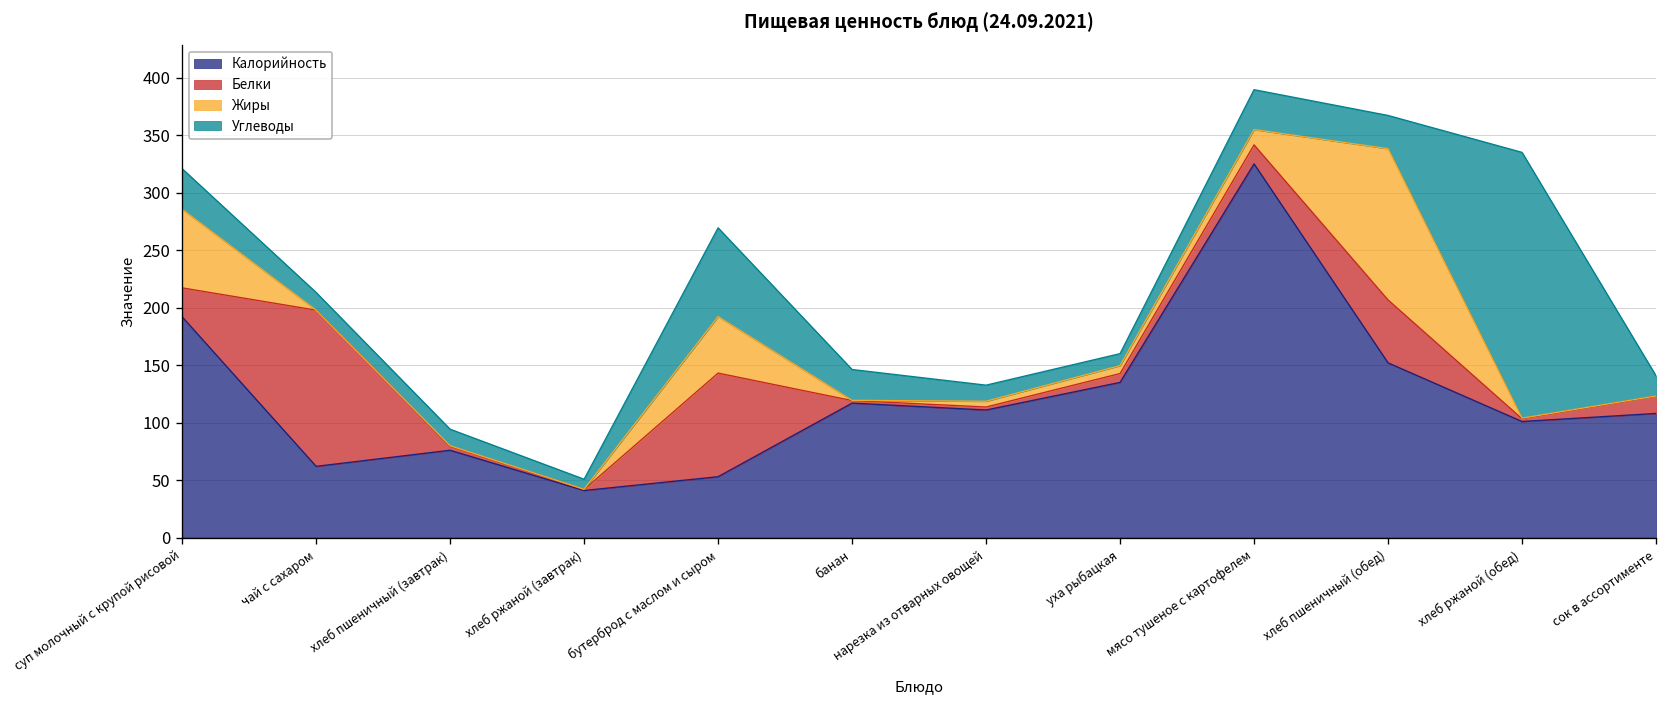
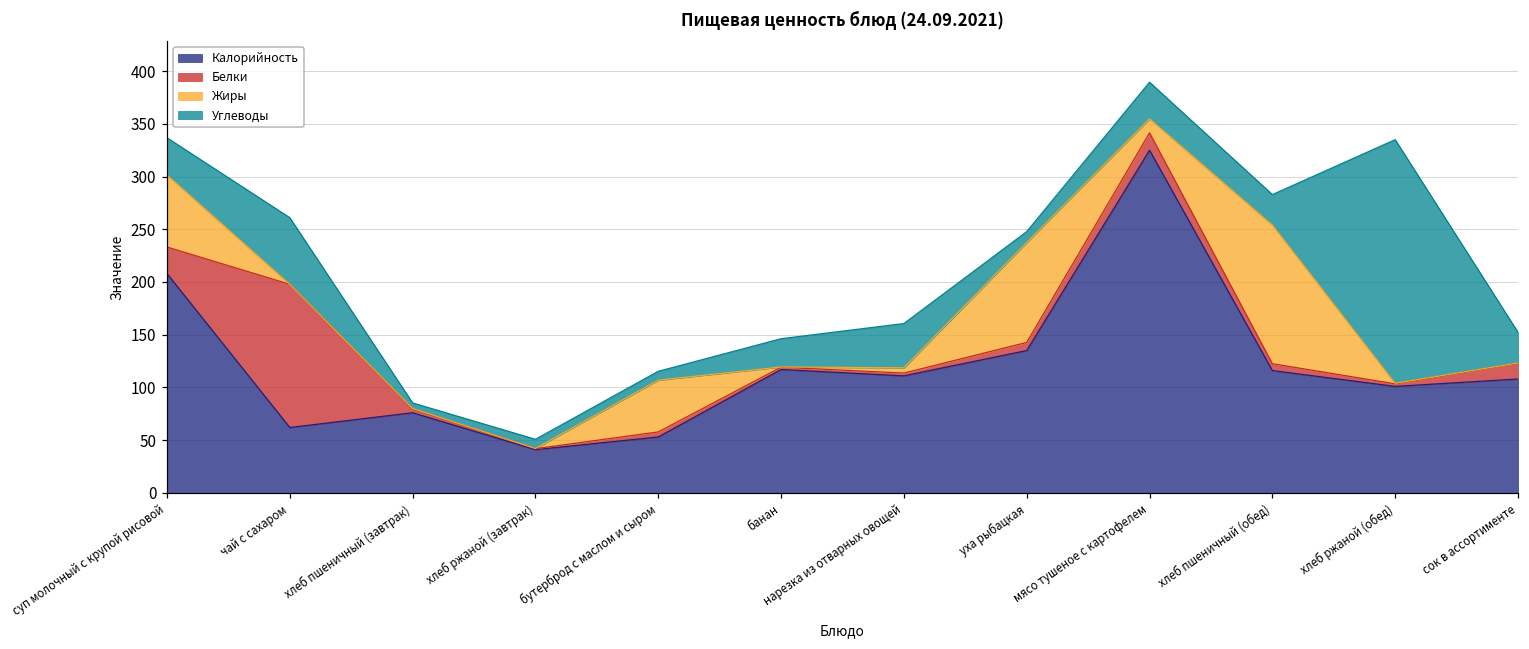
Калорийность, суп молочный с крупой рисовой: 190 -> 210
Углеводы, чай с сахаром: 20 -> 60
Углеводы, хлеб пшеничный (завтрак): 14 -> 5
Белки, бутерброд с маслом и сыром: 90 -> 0
Углеводы, бутерброд с маслом и сыром: 80 -> 10
Углеводы, нарезка из отварных овощей: 10 -> 40
Жиры, уха рыбацкая: 10 -> 90
Калорийность, хлеб пшеничный (обед): 150 -> 120
Белки, хлеб пшеничный (обед): 50 -> 10
Углеводы, сок в ассортименте: 20 -> 30
